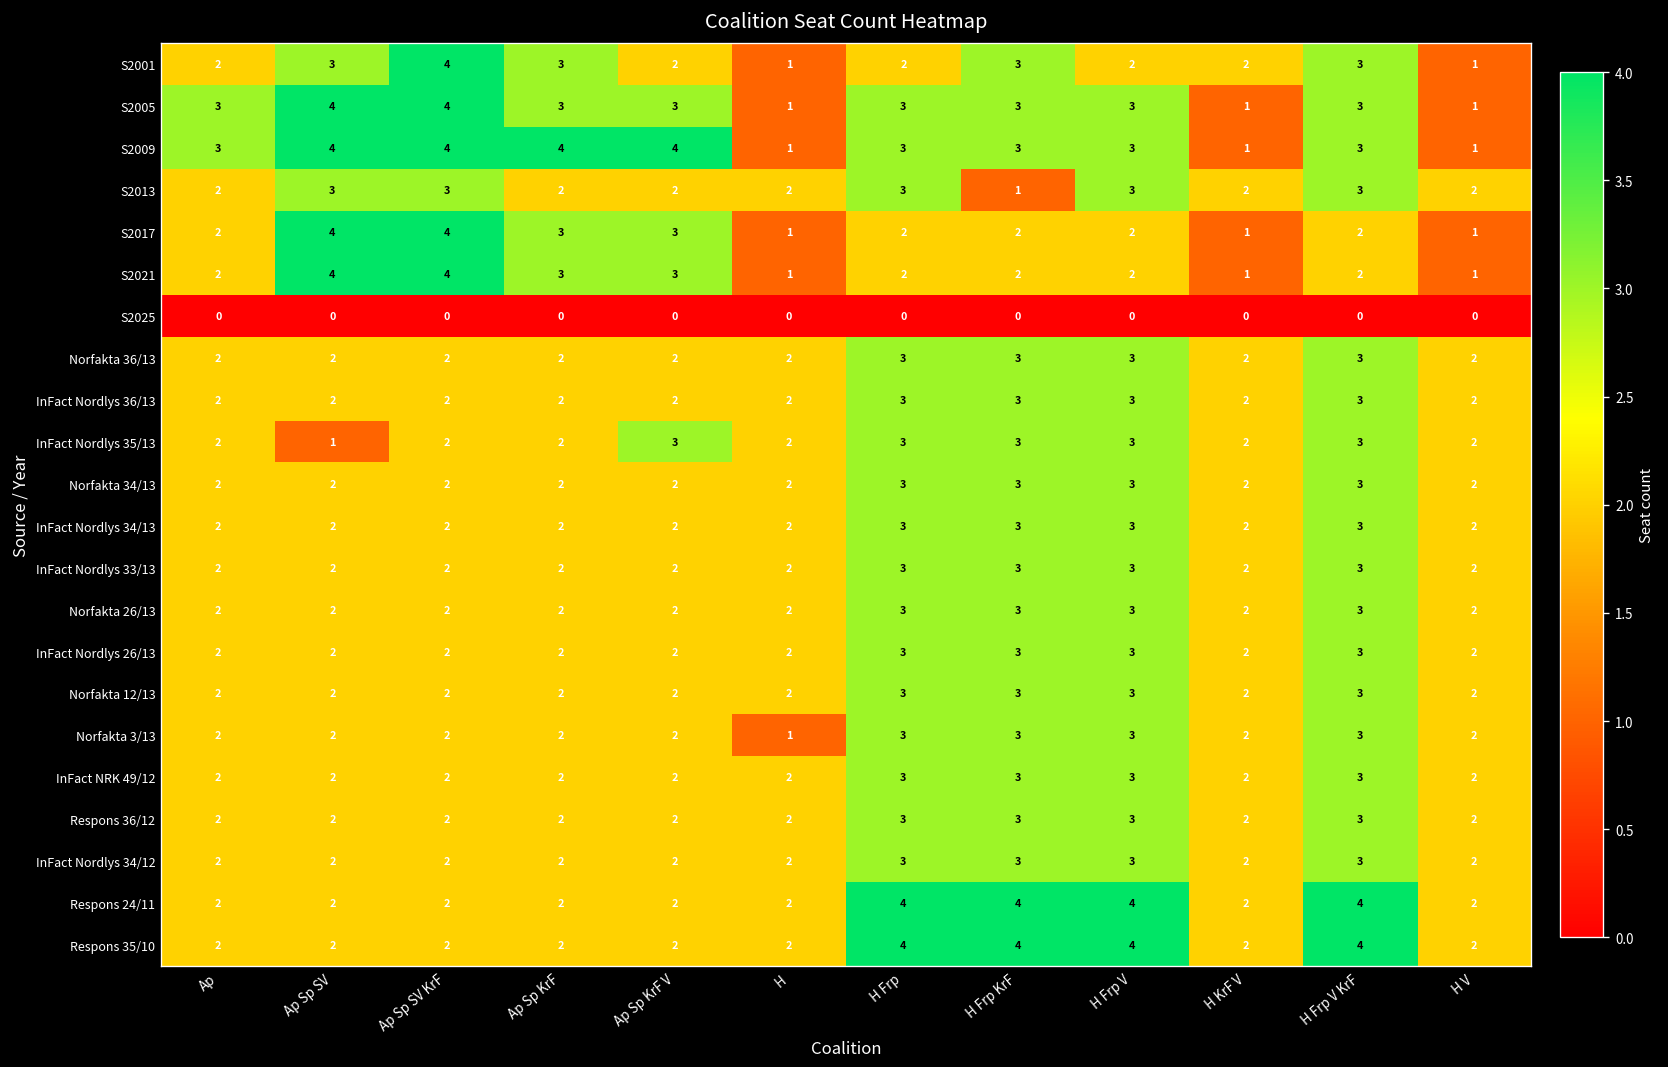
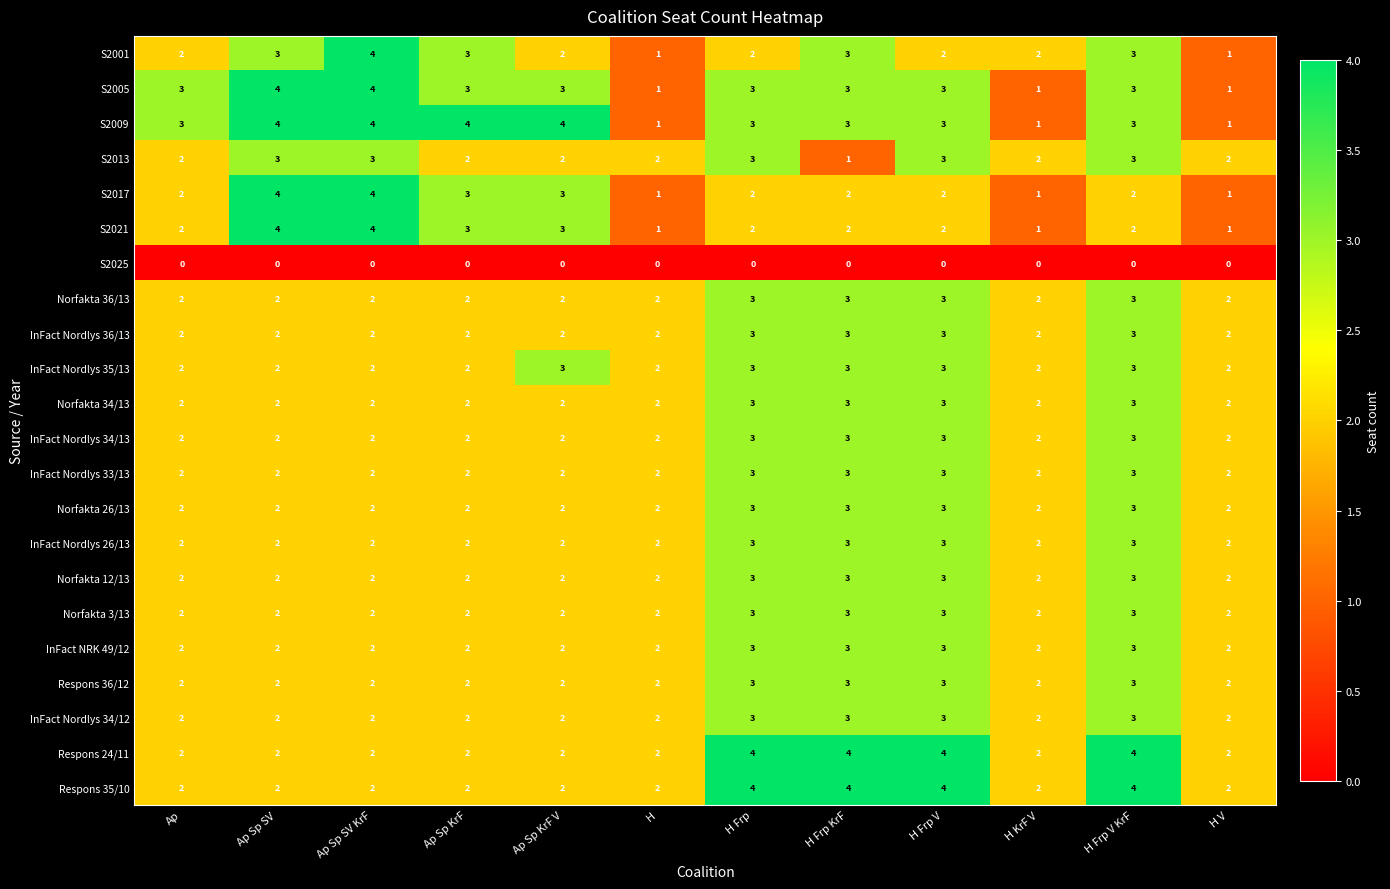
InFact Nordlys 35/13, Ap Sp SV: 1 -> 2
Norfakta 3/13, H: 1 -> 2
